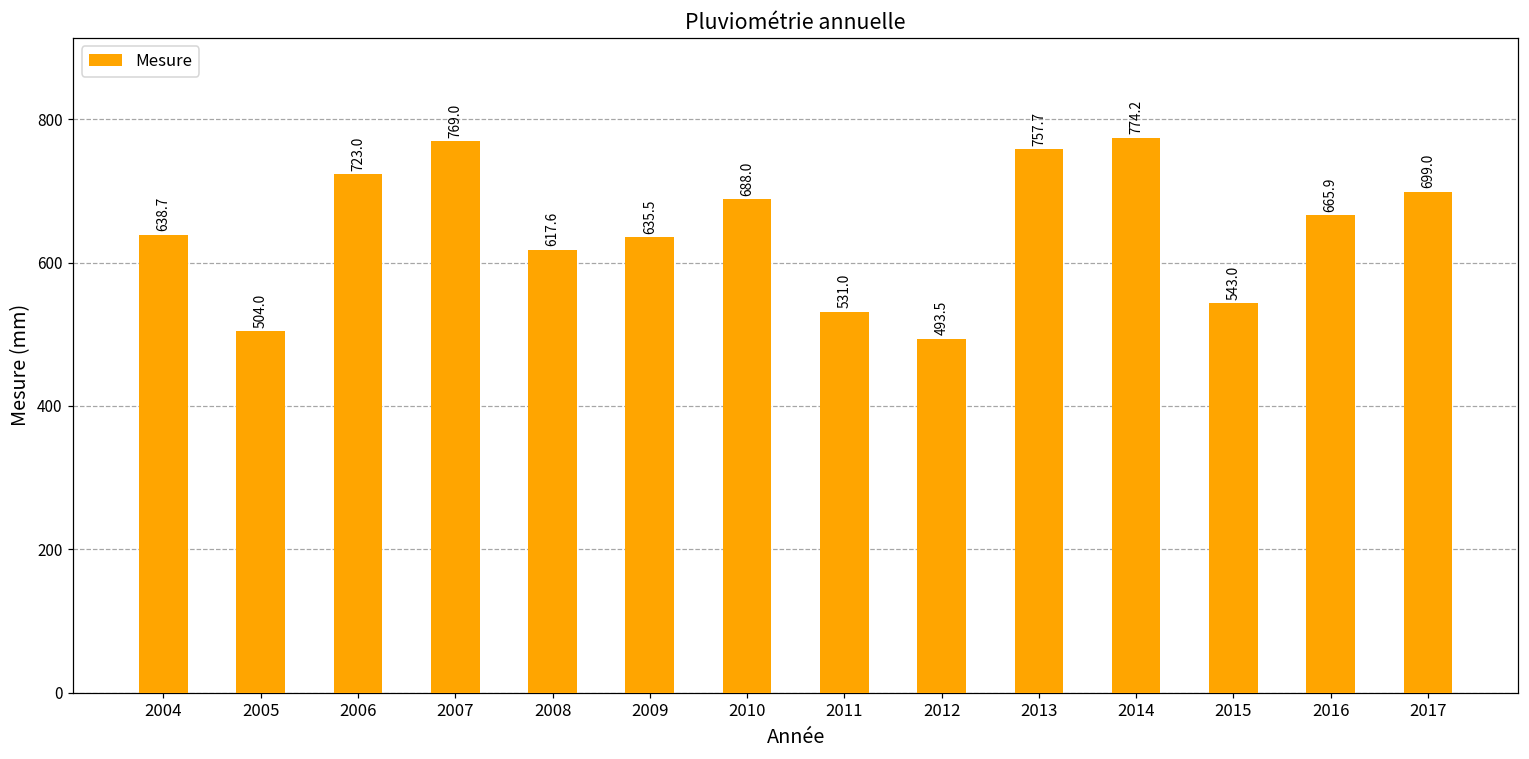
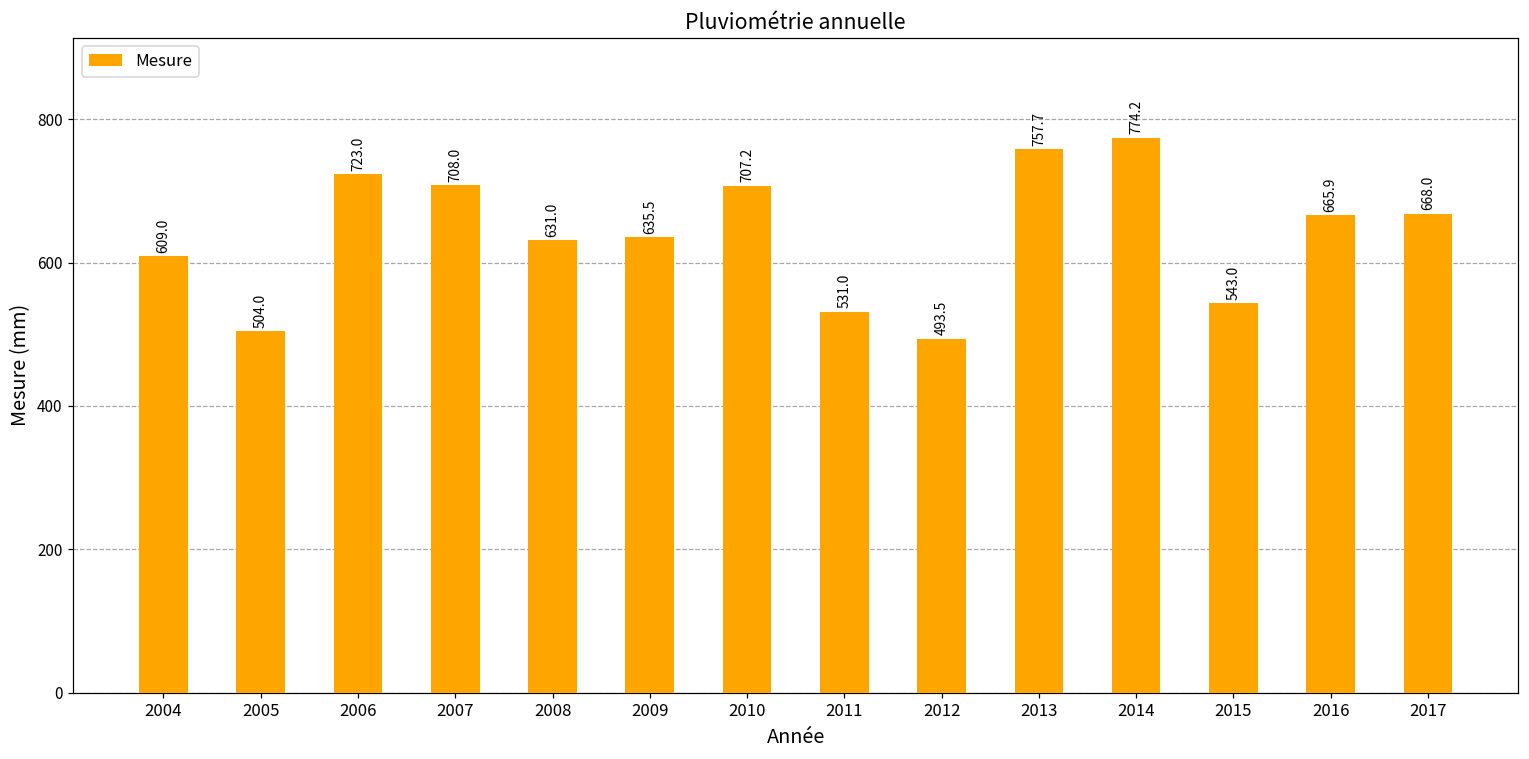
2004: 638.7 -> 609.0
2007: 769.0 -> 708.0
2008: 617.6 -> 631.0
2010: 688.0 -> 707.2
2017: 699.0 -> 668.0
